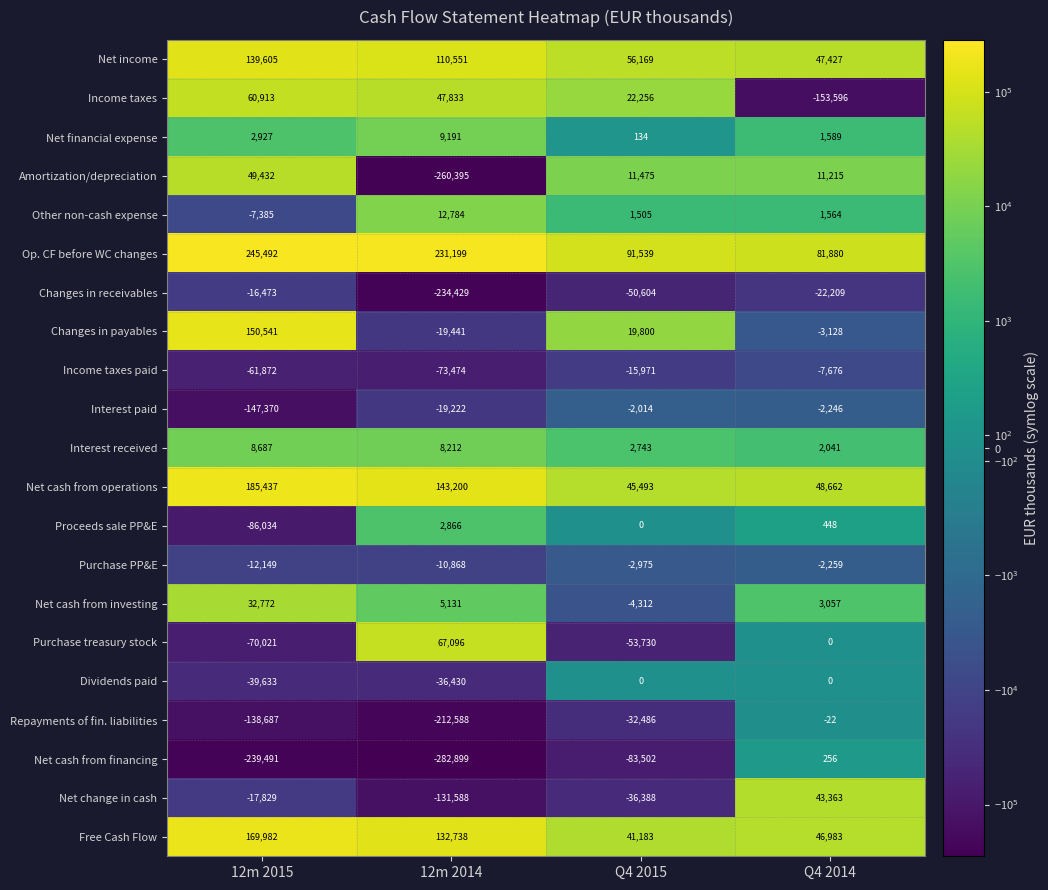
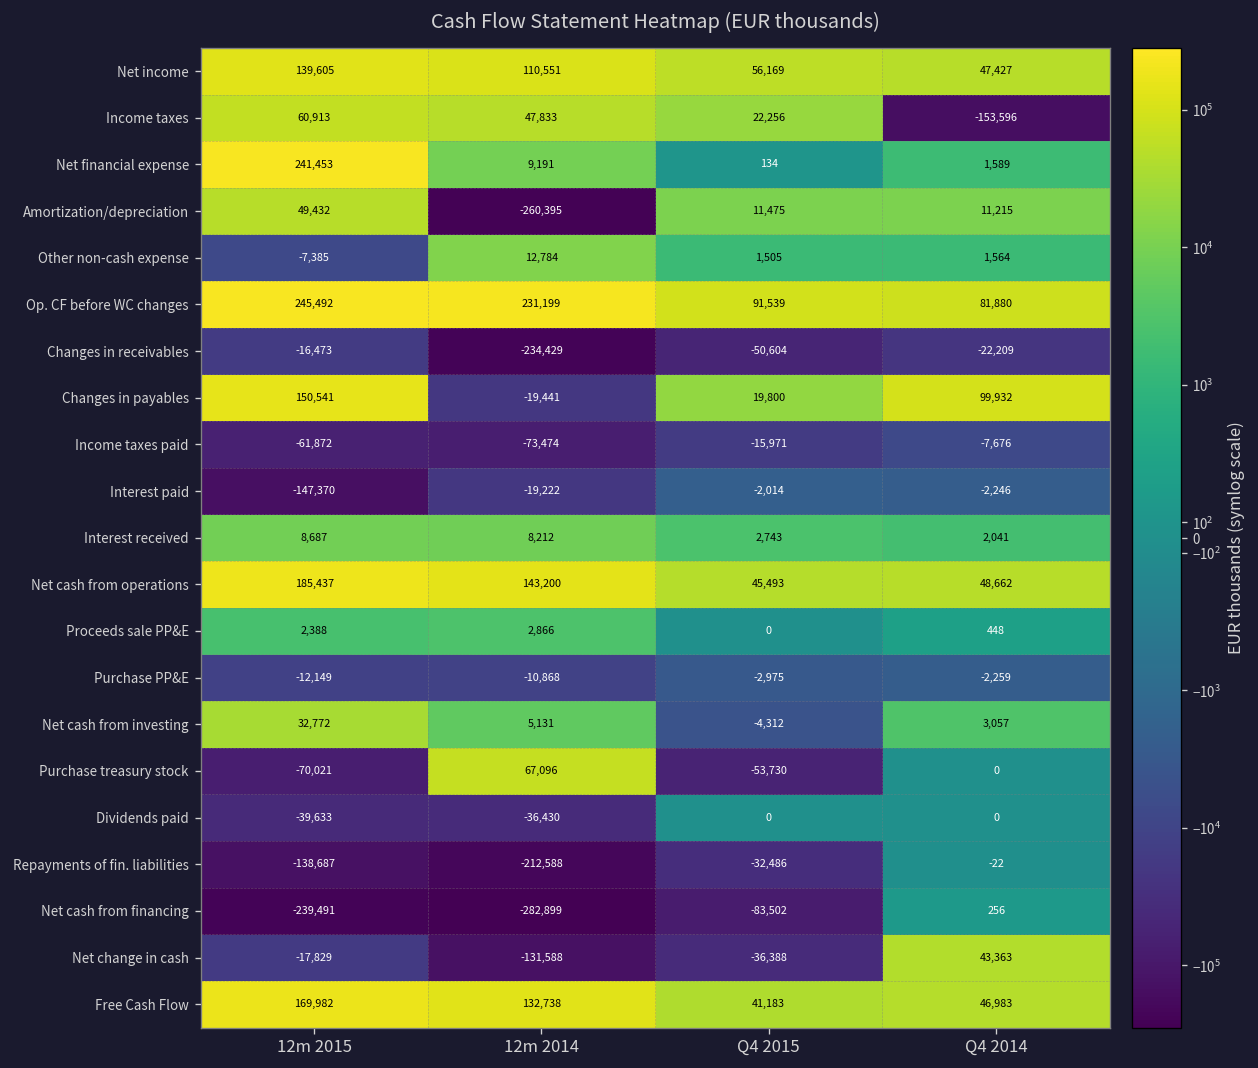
Net financial expense, 12m 2015: 2,927 -> 241,453
Changes in payables, Q4 2014: -3,128 -> 99,932
Proceeds sale PP&E, 12m 2015: -86,034 -> 2,388
